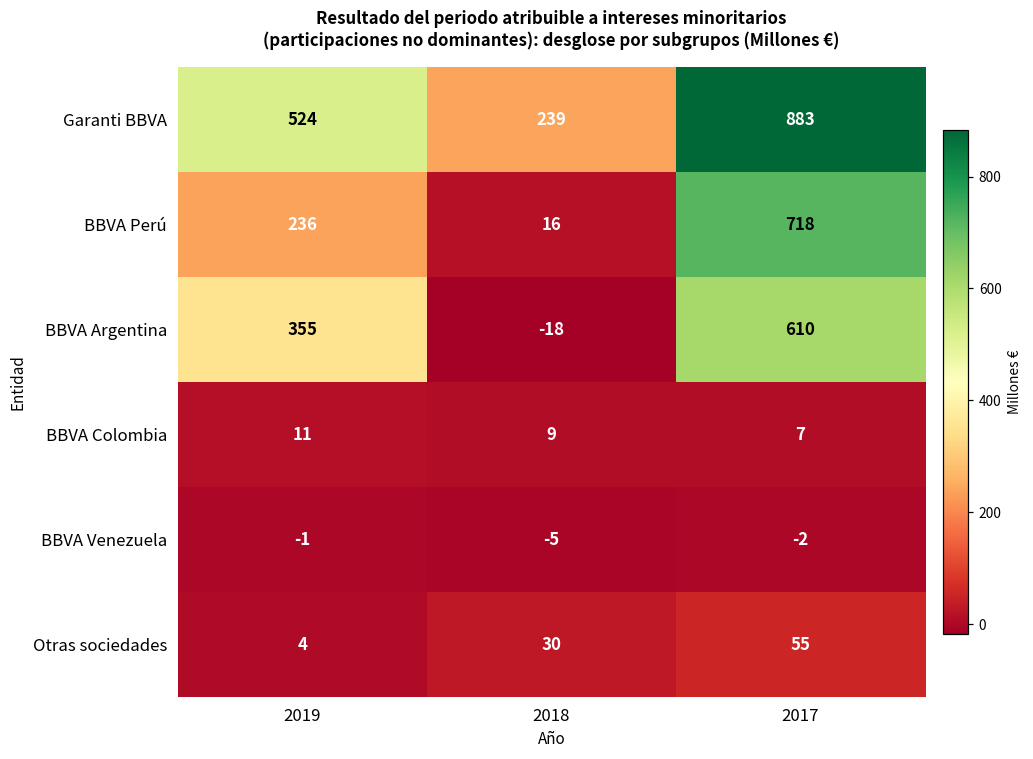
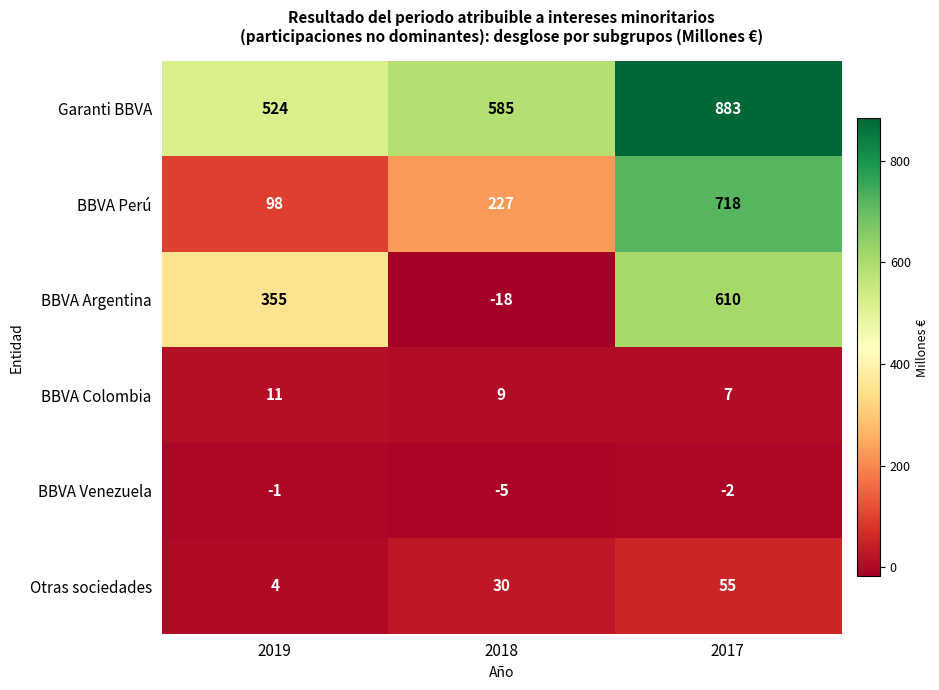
Garanti BBVA, 2018: 239 -> 585
BBVA Perú, 2019: 236 -> 98
BBVA Perú, 2018: 16 -> 227
